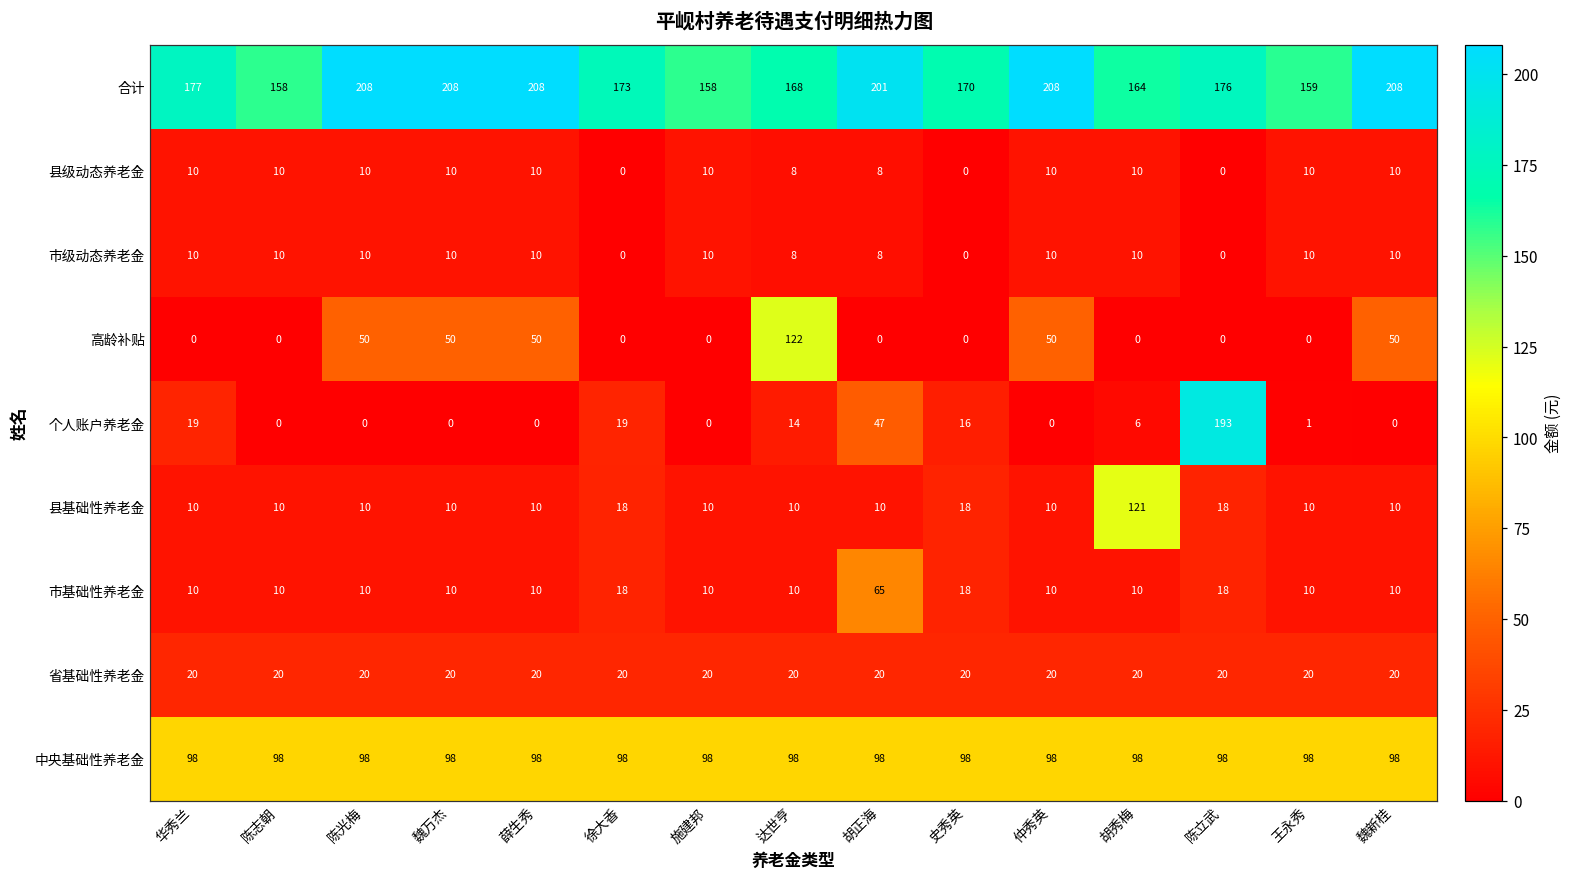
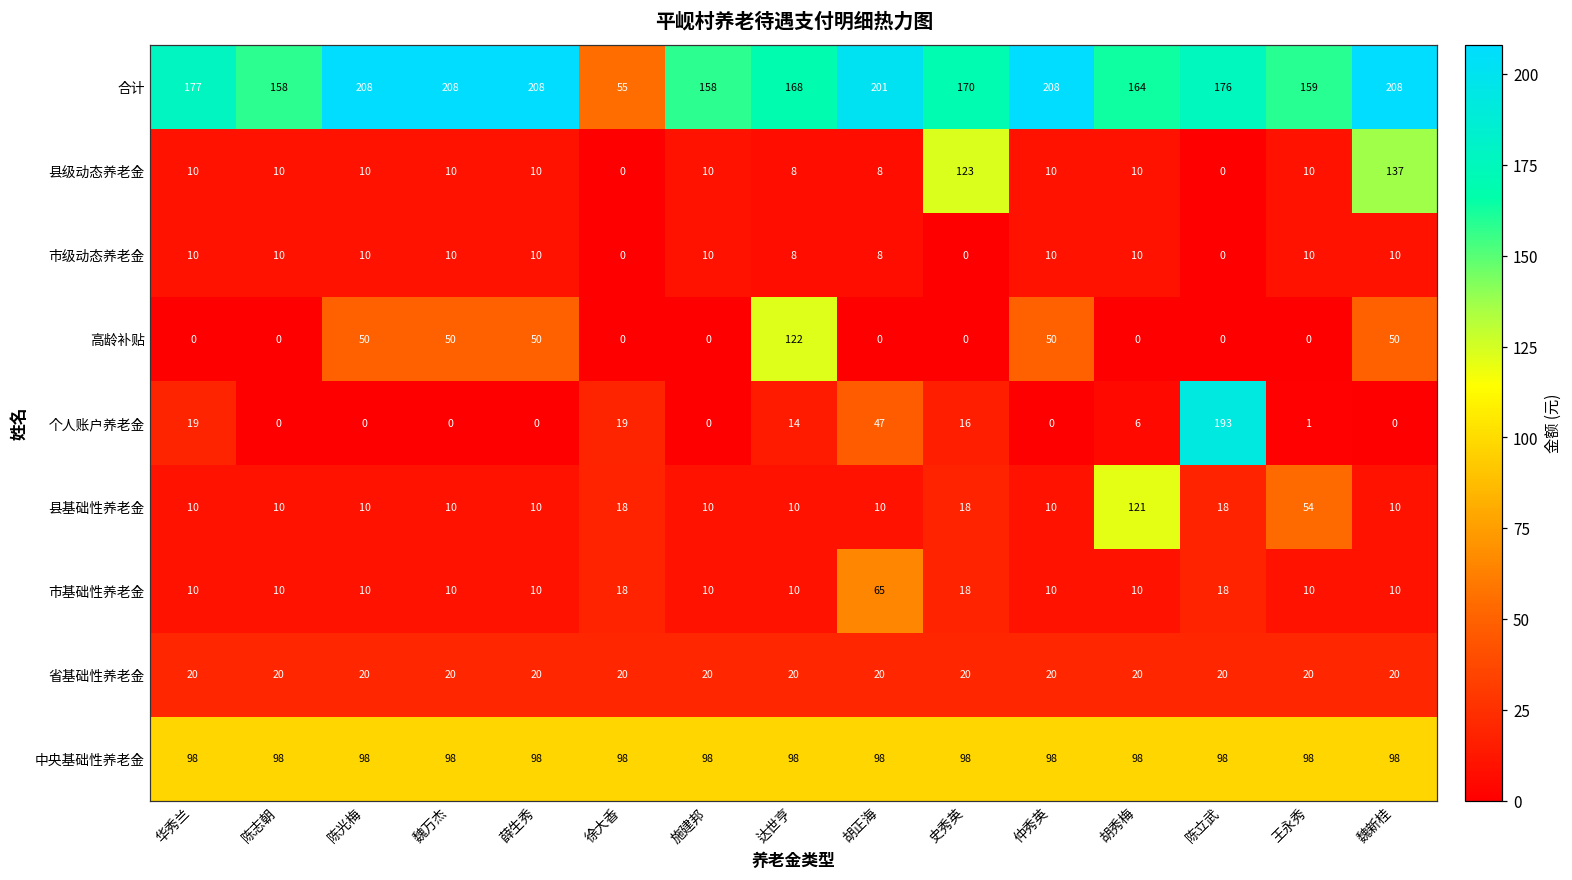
合计, 徐大香: 173 -> 55
县级动态养老金, 史秀英: 0 -> 123
县级动态养老金, 魏新桂: 10 -> 137
县基础性养老金, 王永秀: 10 -> 54
